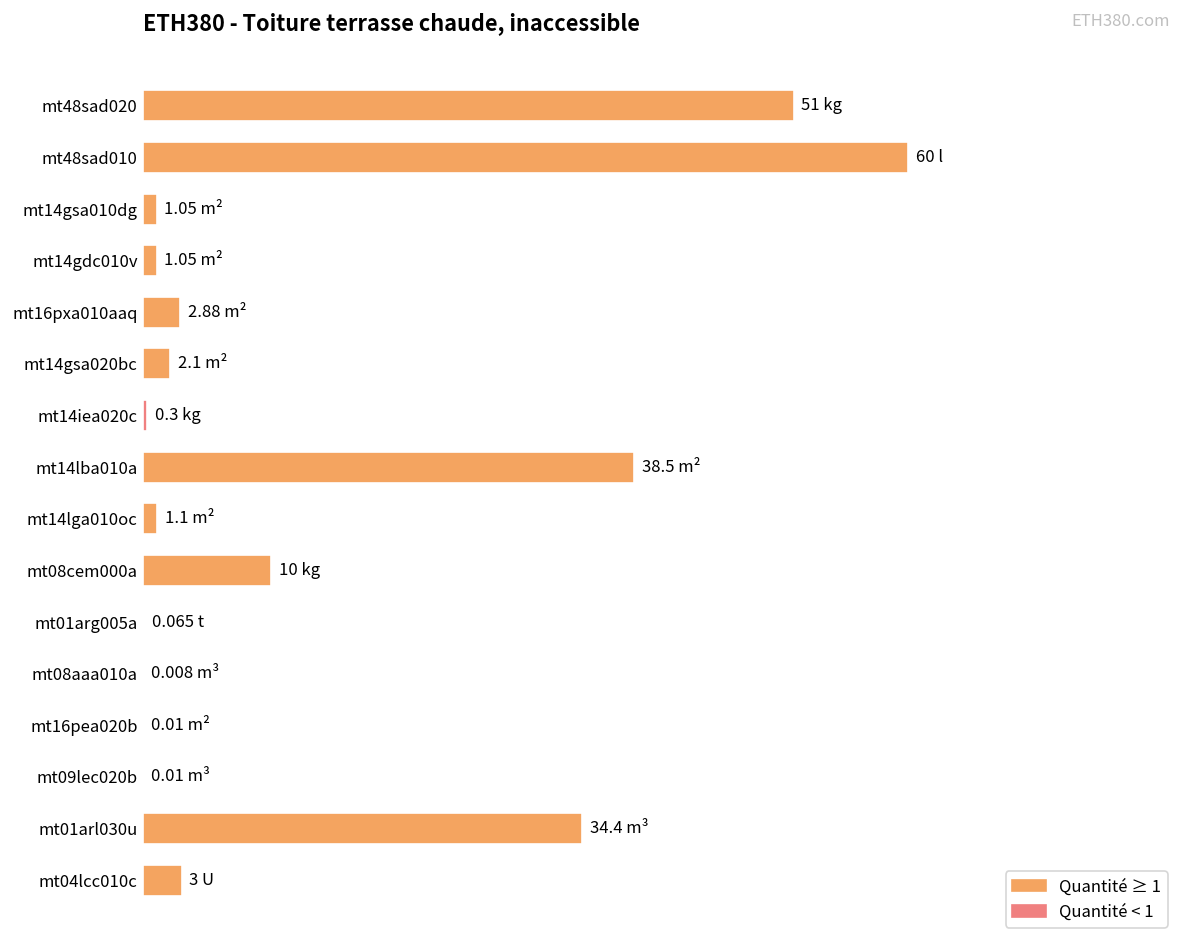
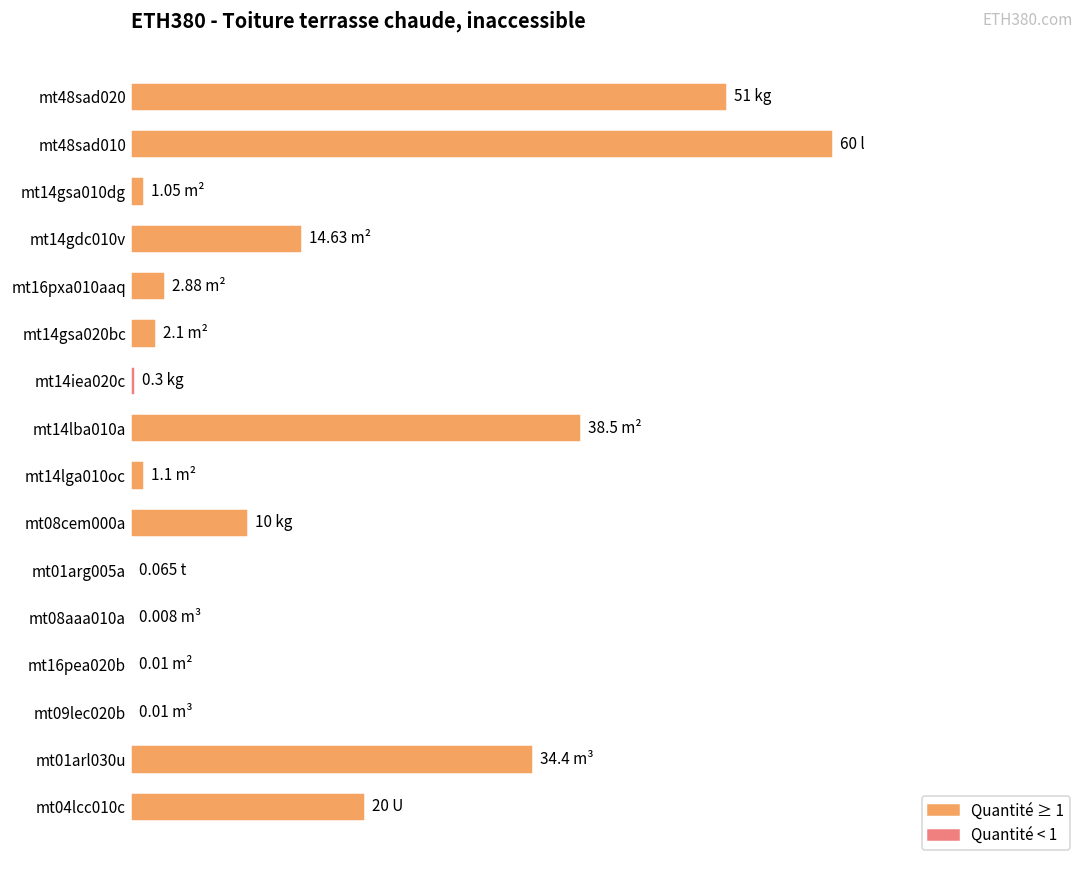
mt14gdc010v: 1.05 -> 14.63
mt04lcc010c: 3 -> 20
